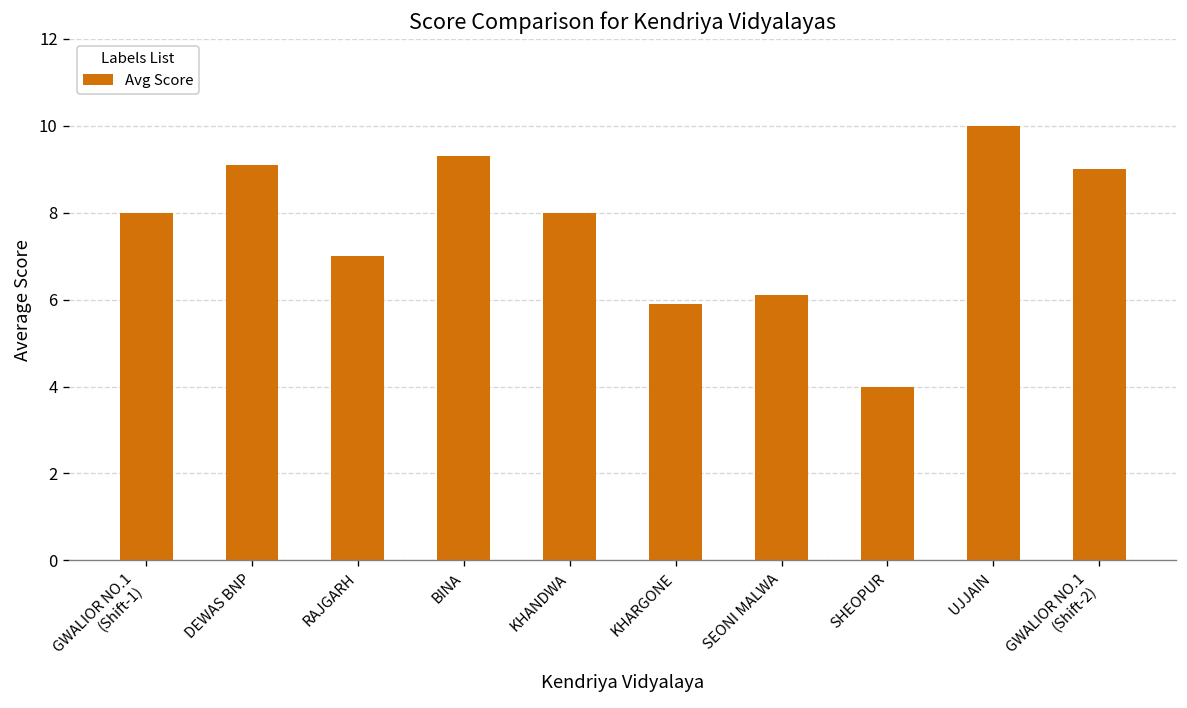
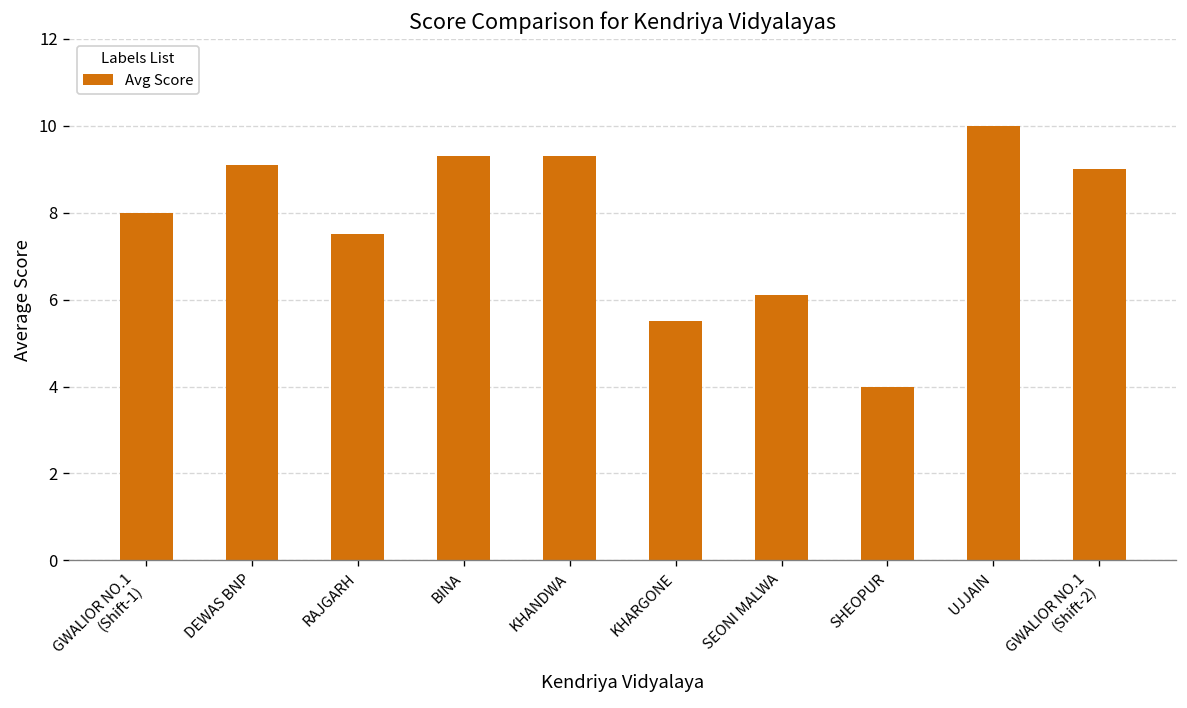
RAJGARH: 7.0 -> 7.5
KHANDWA: 8.0 -> 9.3
KHARGONE: 5.9 -> 5.5
